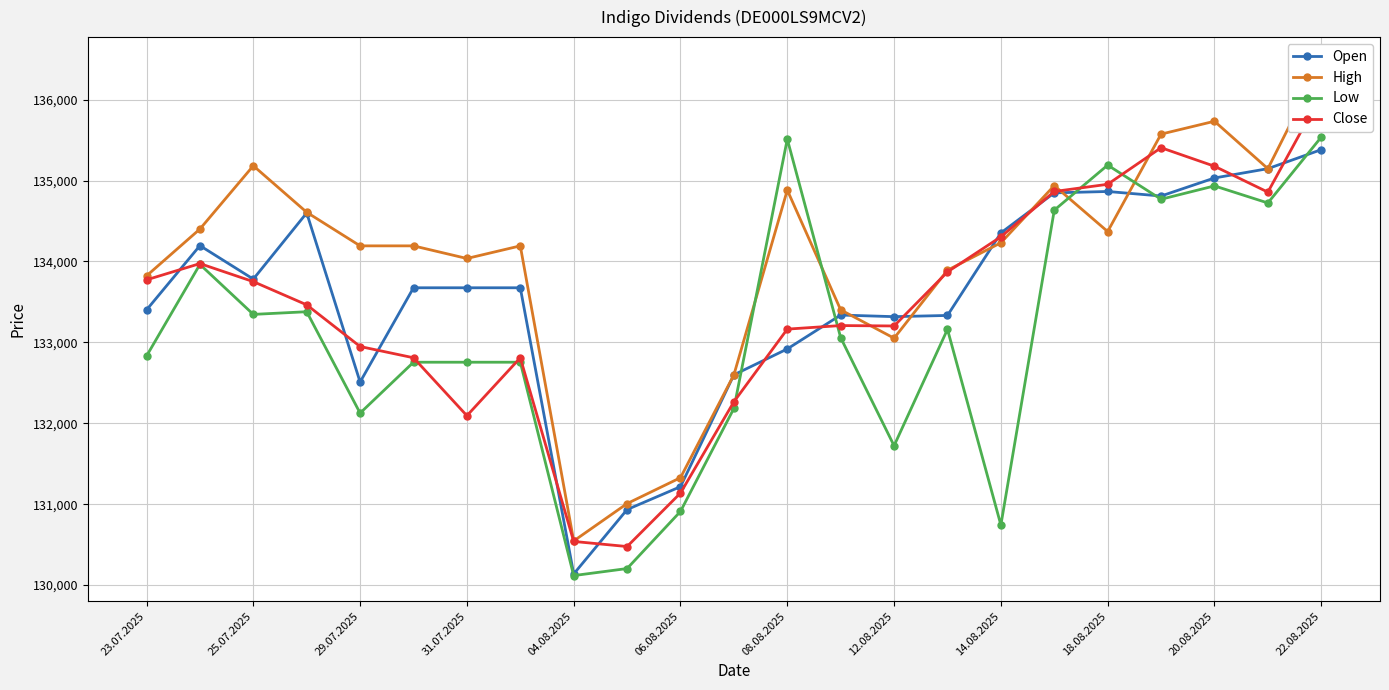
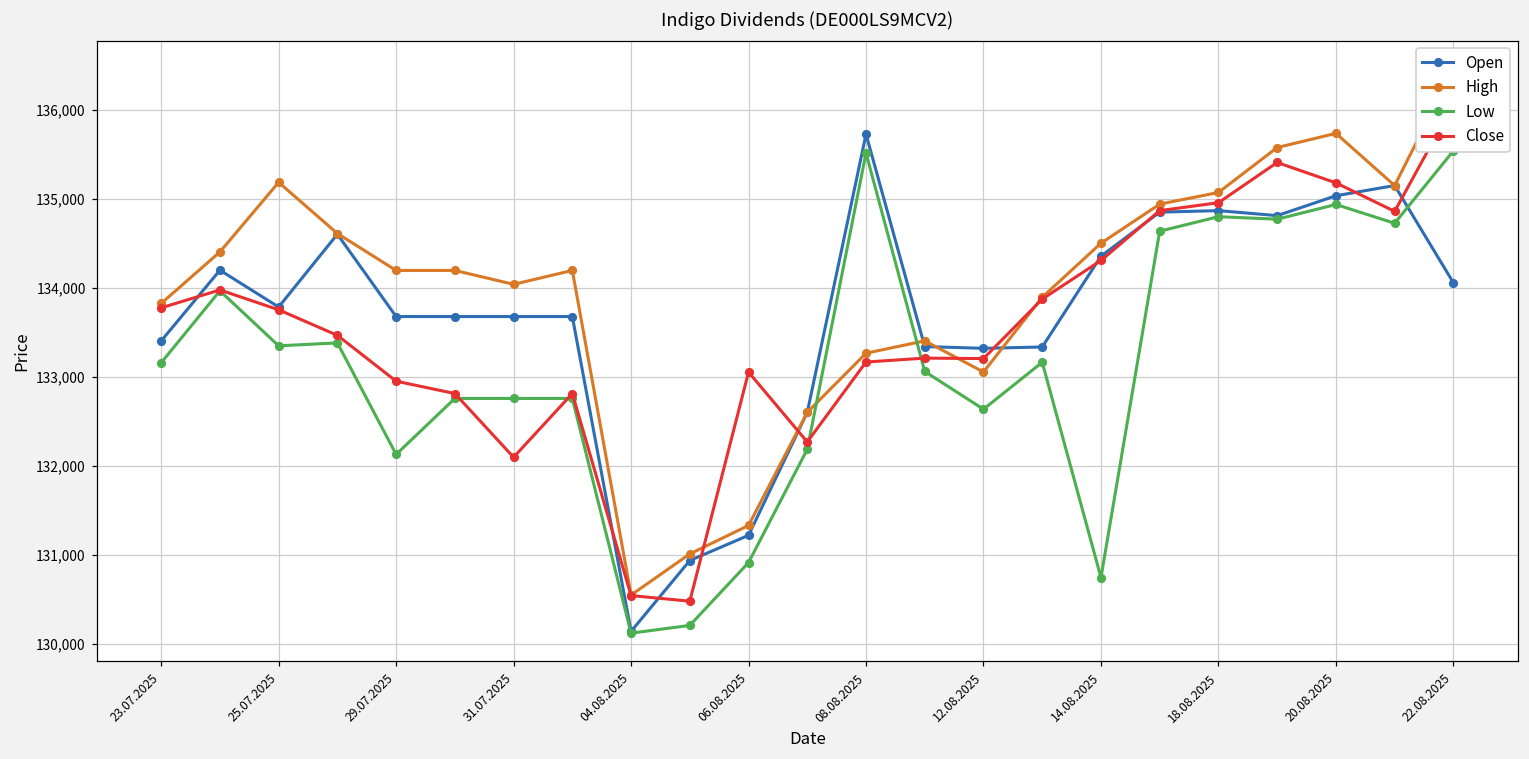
Low, 23.07.2025: 132,800 -> 133,200
Open, 29.07.2025: 132,500 -> 133,700
Close, 06.08.2025: 131,100 -> 133,100
Open, 08.08.2025: 132,900 -> 135,700
High, 08.08.2025: 134,900 -> 133,300
Low, 12.08.2025: 131,700 -> 132,600
High, 14.08.2025: 134,200 -> 134,500
High, 18.08.2025: 134,400 -> 135,100
Low, 18.08.2025: 135,200 -> 134,800
Open, 22.08.2025: 135,400 -> 134,100
